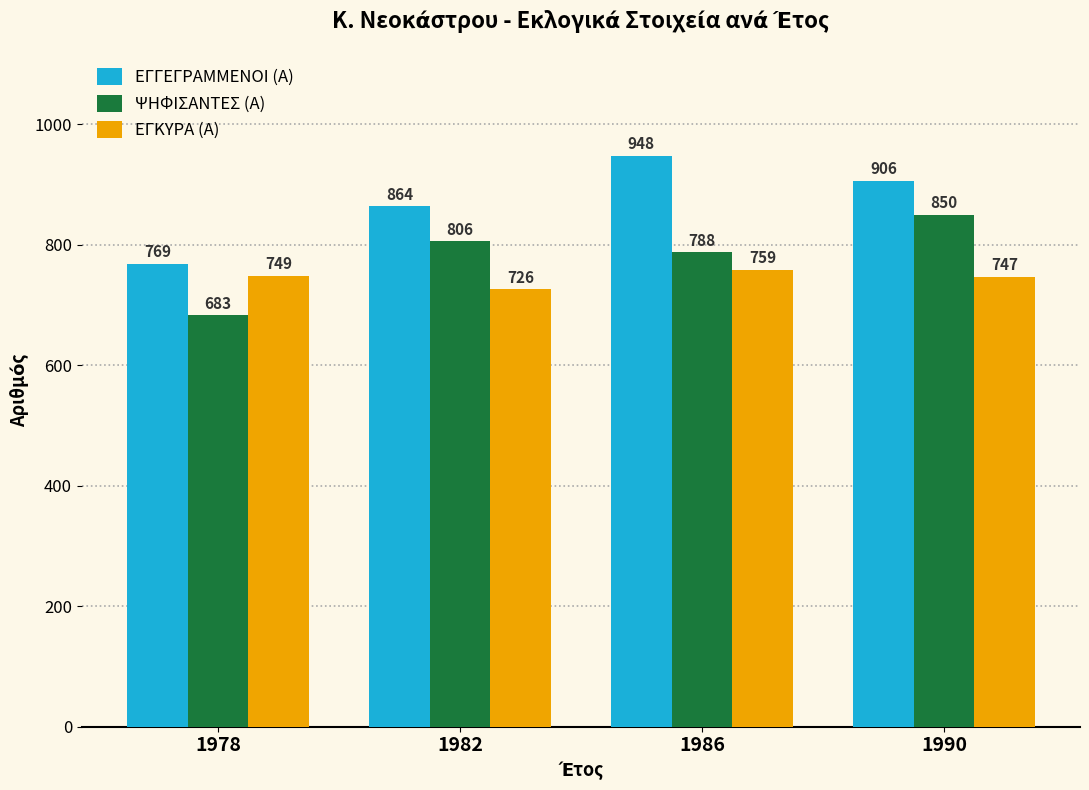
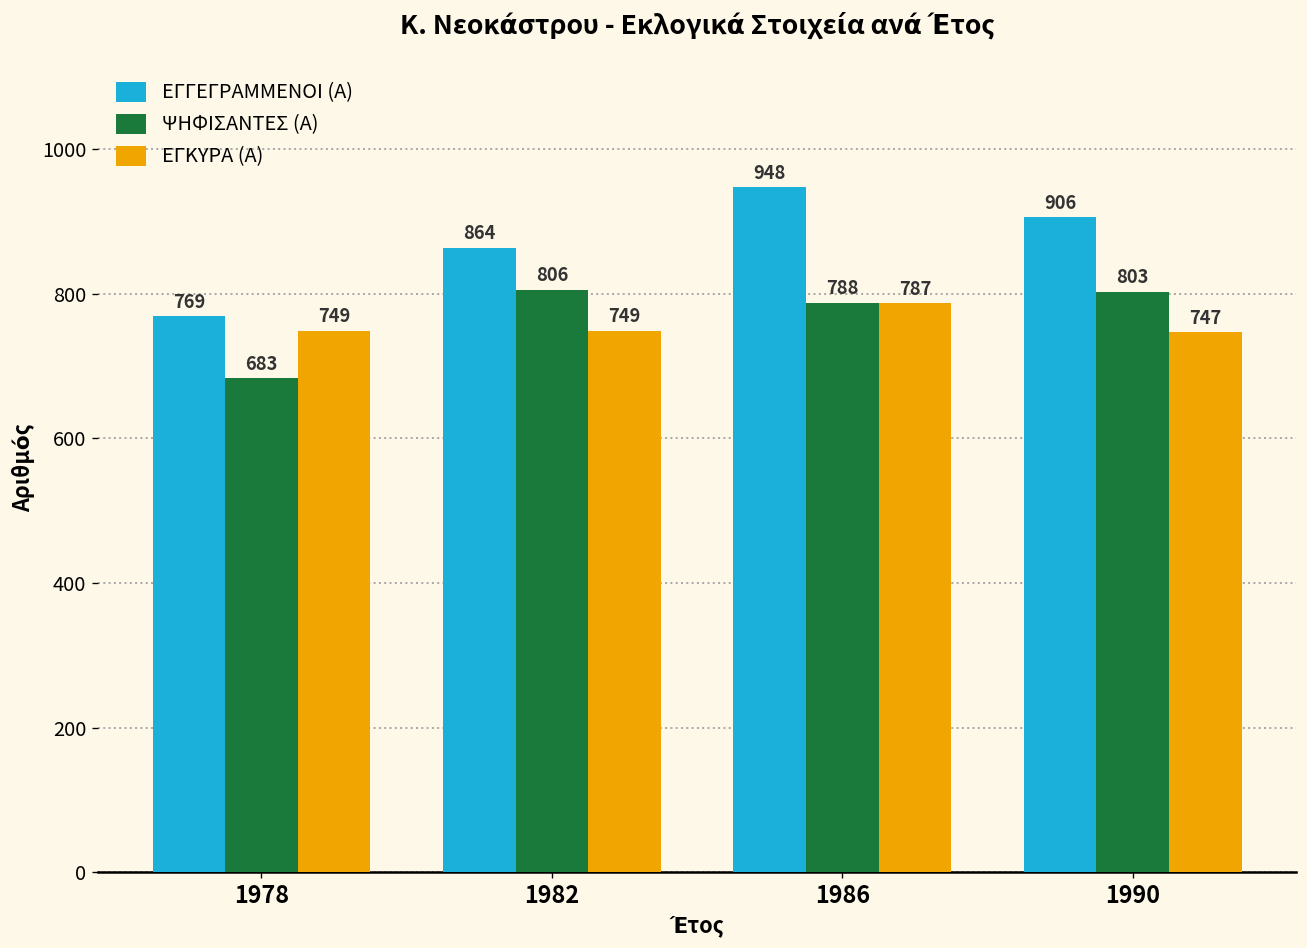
ΕΓΚΥΡΑ (Α), 1982: 726 -> 749
ΕΓΚΥΡΑ (Α), 1986: 759 -> 787
ΨΗΦΙΣΑΝΤΕΣ (Α), 1990: 850 -> 803
